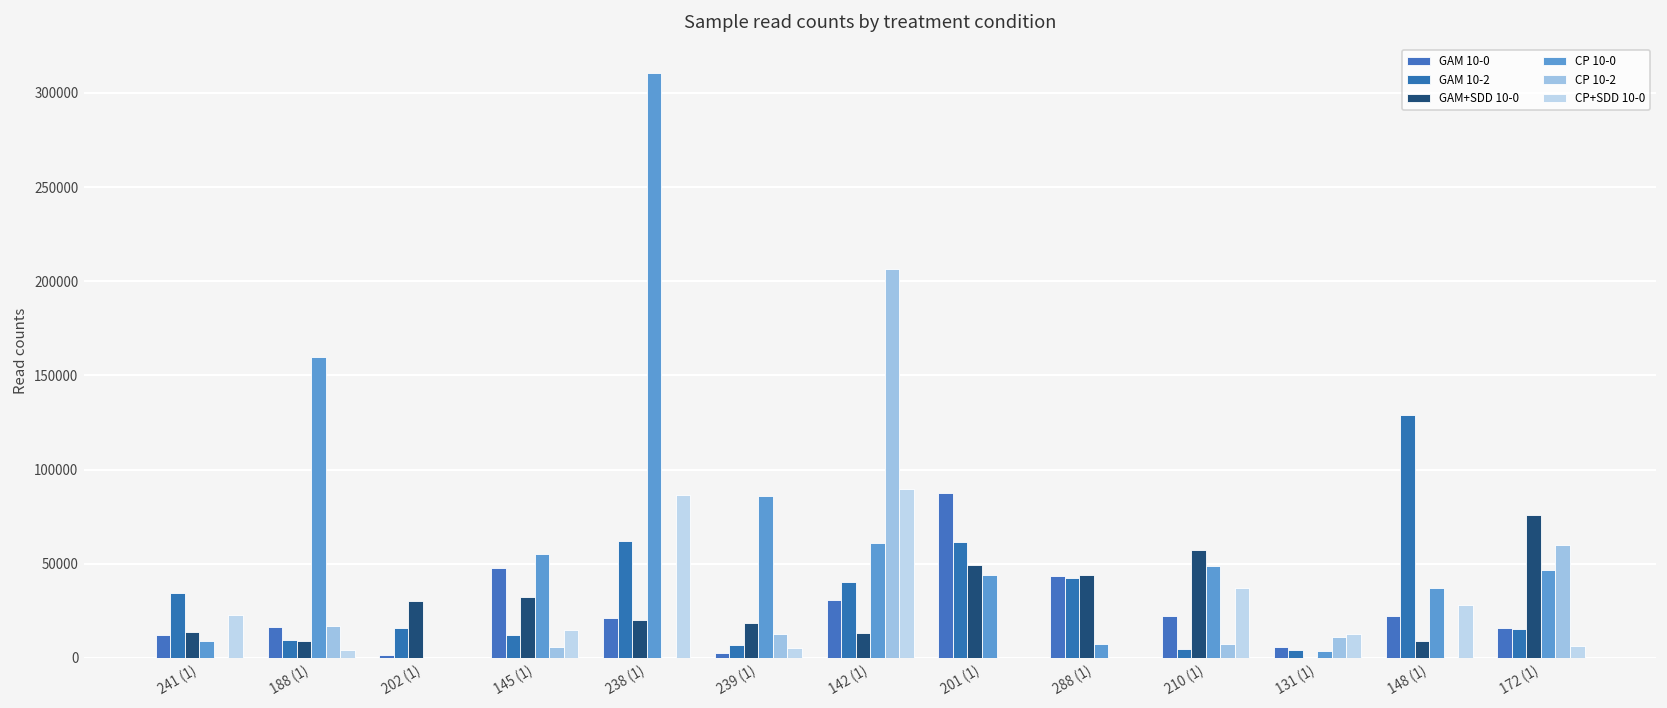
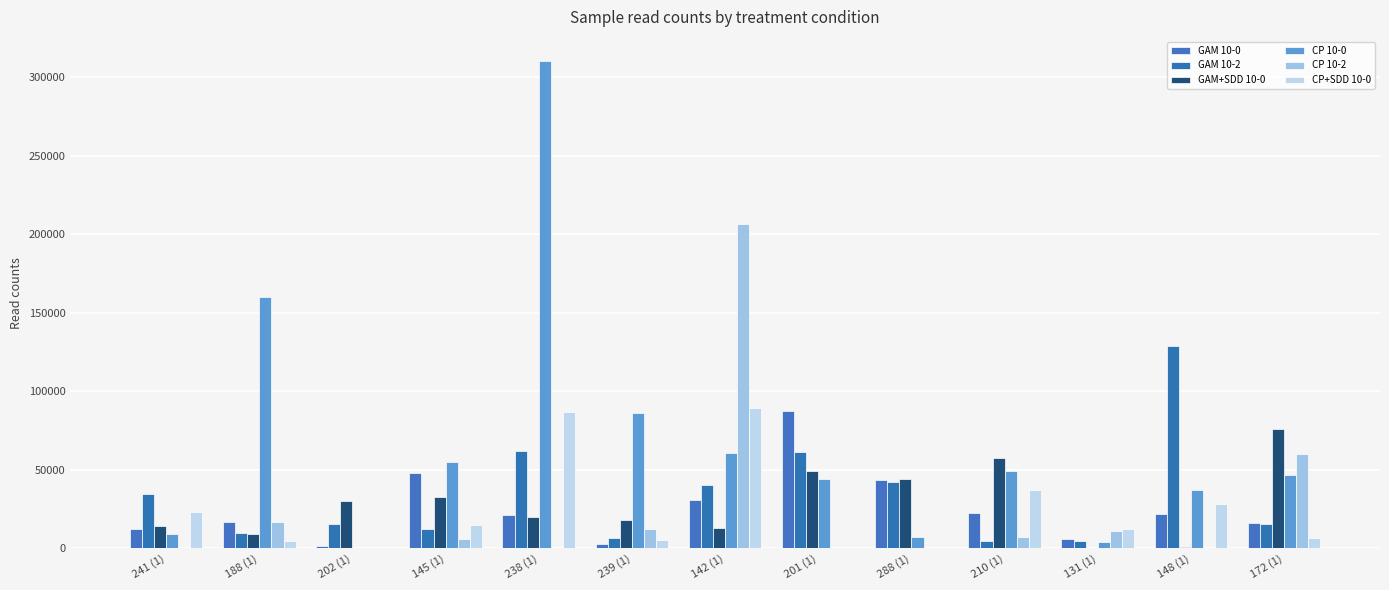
GAM+SDD 10-0, 148 (1): 9000 -> 1000
